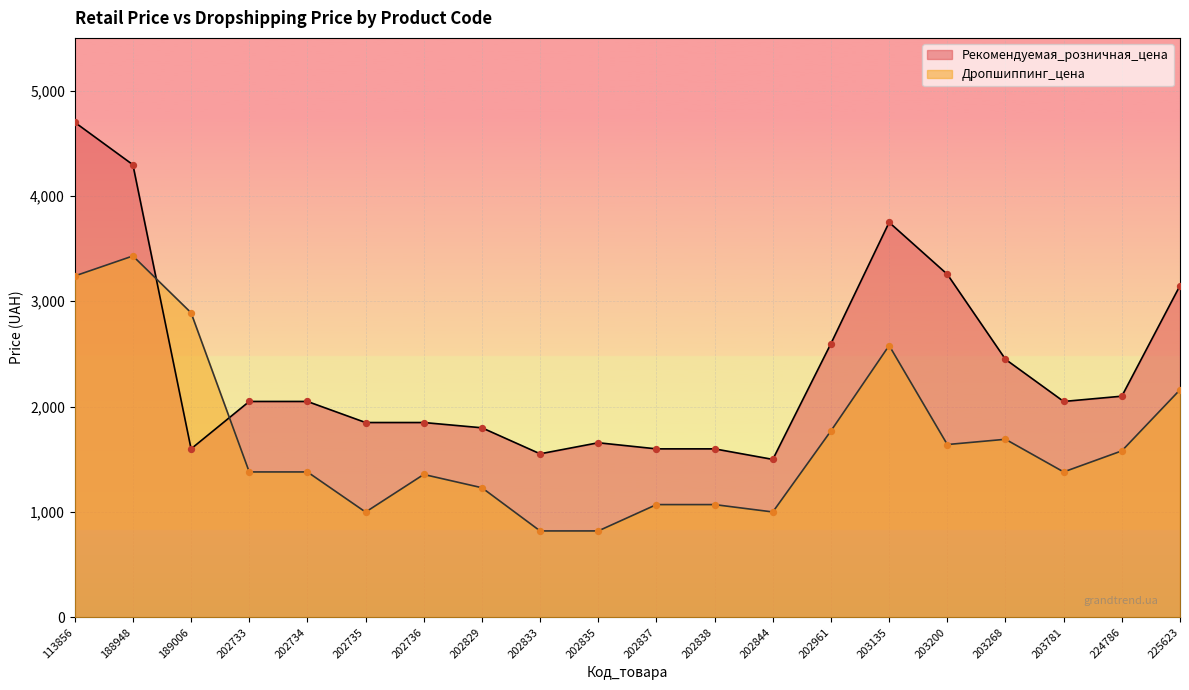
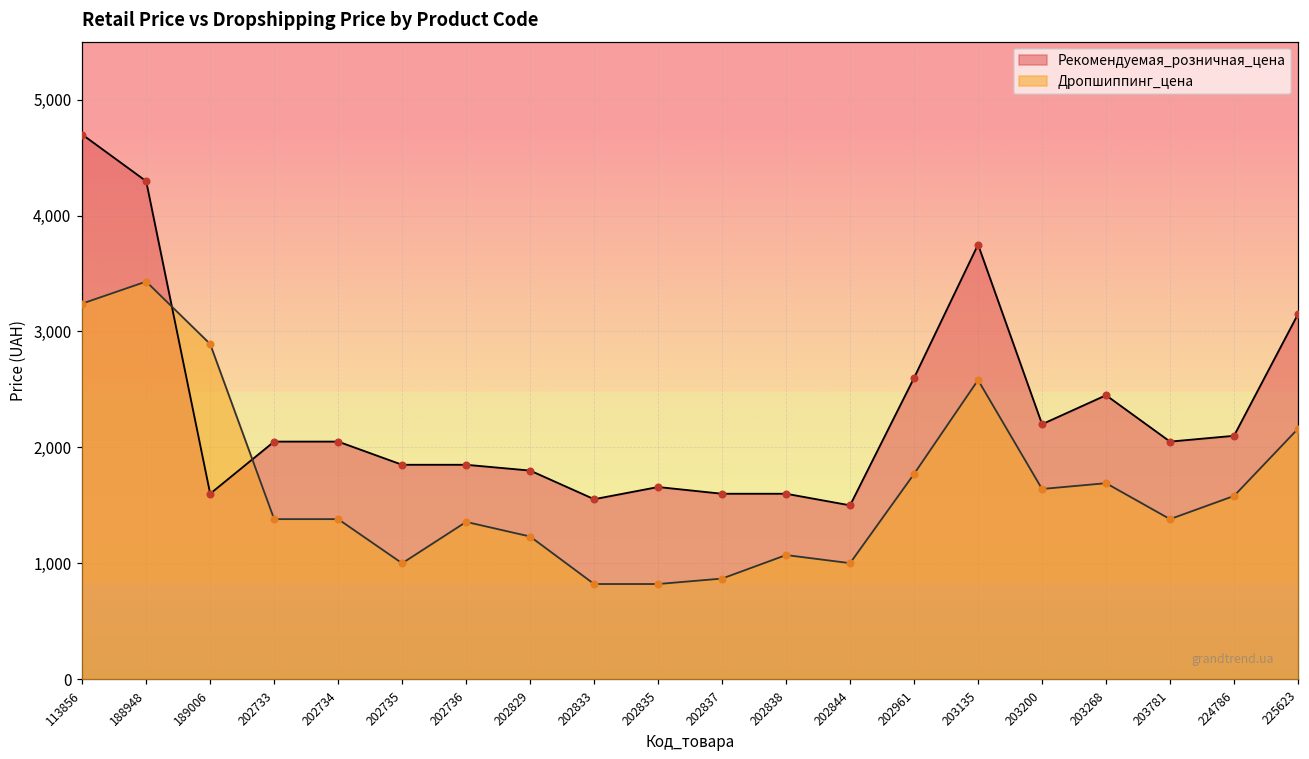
Дропшиппинг_цена, 202837: 1,070 -> 870
Рекомендуемая_розничная_цена, 203200: 3,260 -> 2,200
